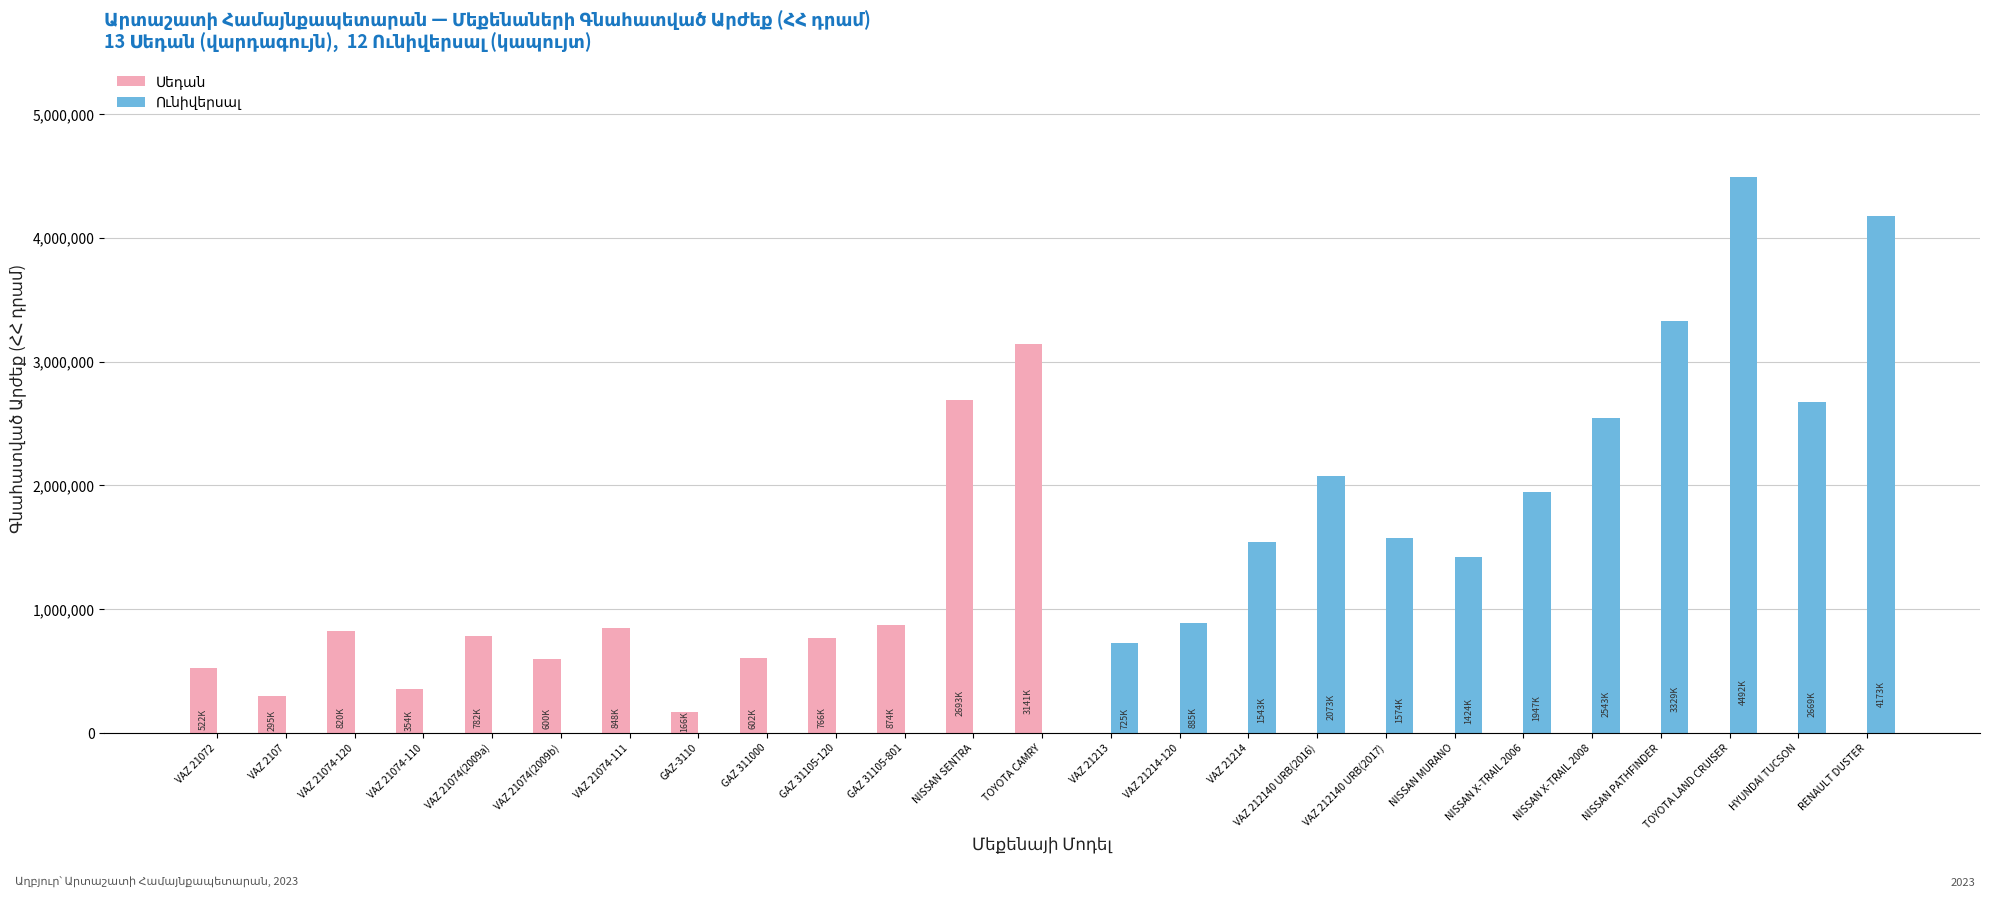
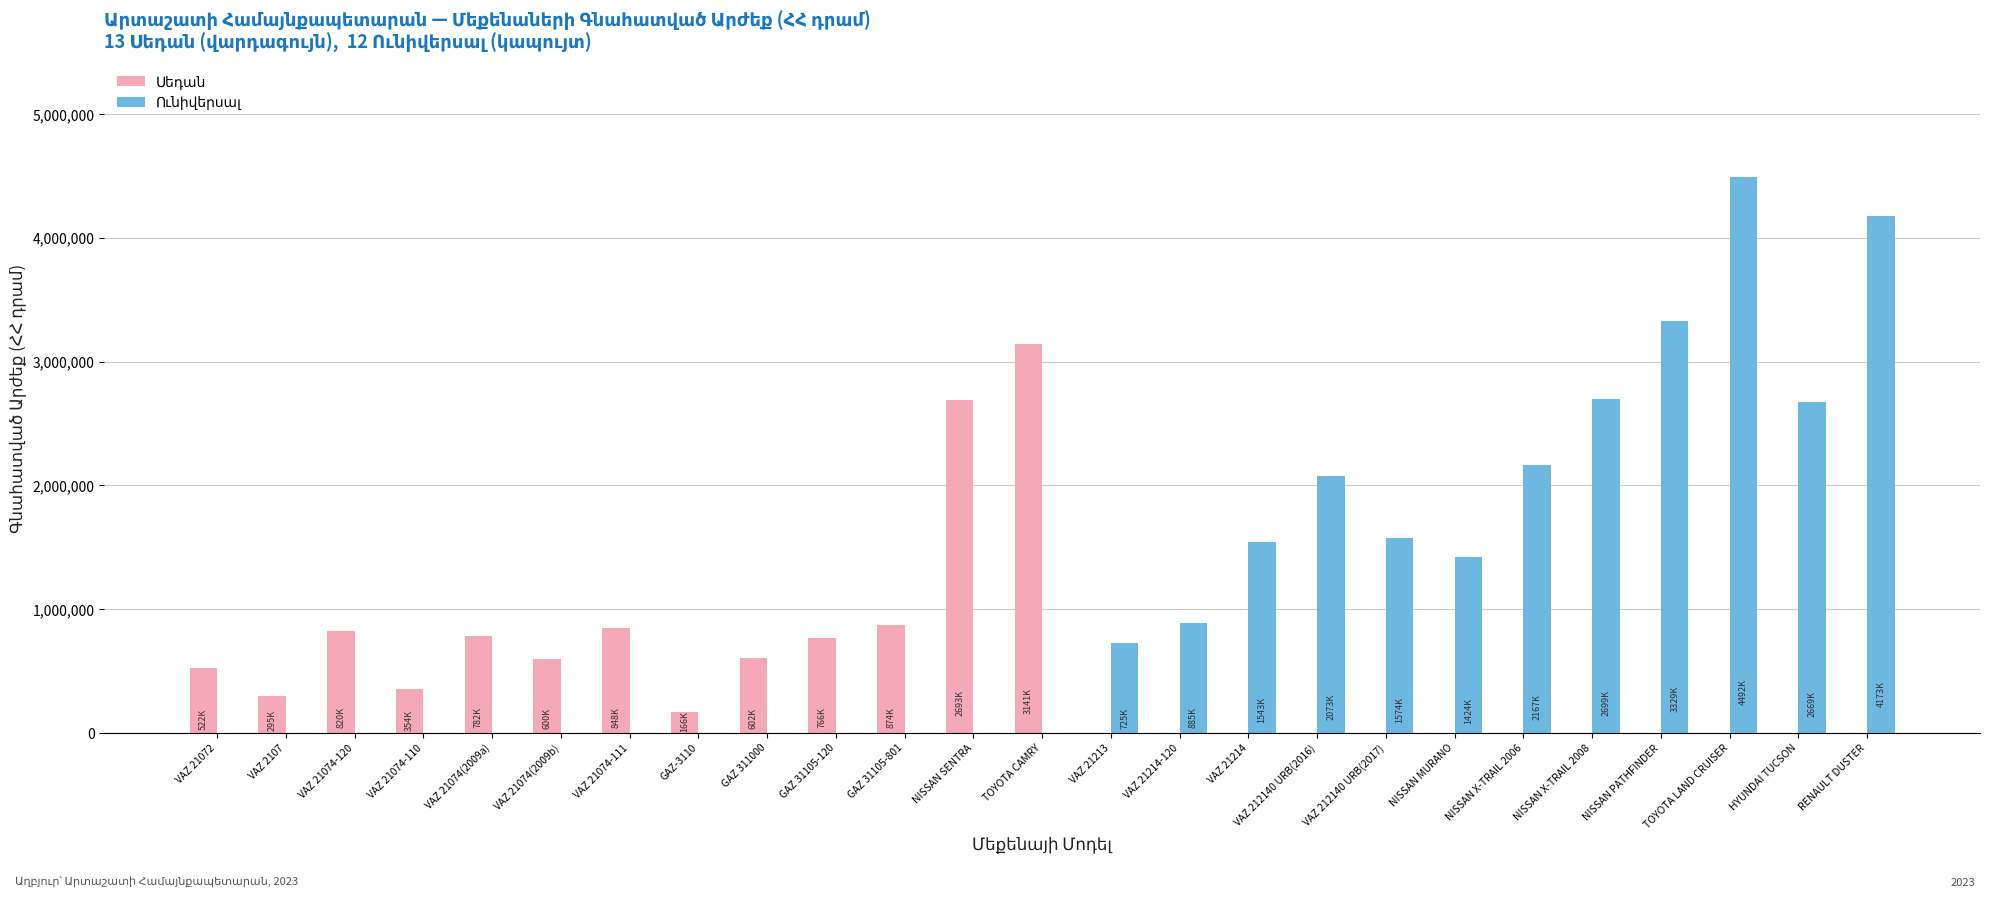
Ունիվերսալ, NISSAN X-TRAIL 2006: 1947K -> 2167K
Ունիվերսալ, NISSAN X-TRAIL 2008: 2543K -> 2699K
